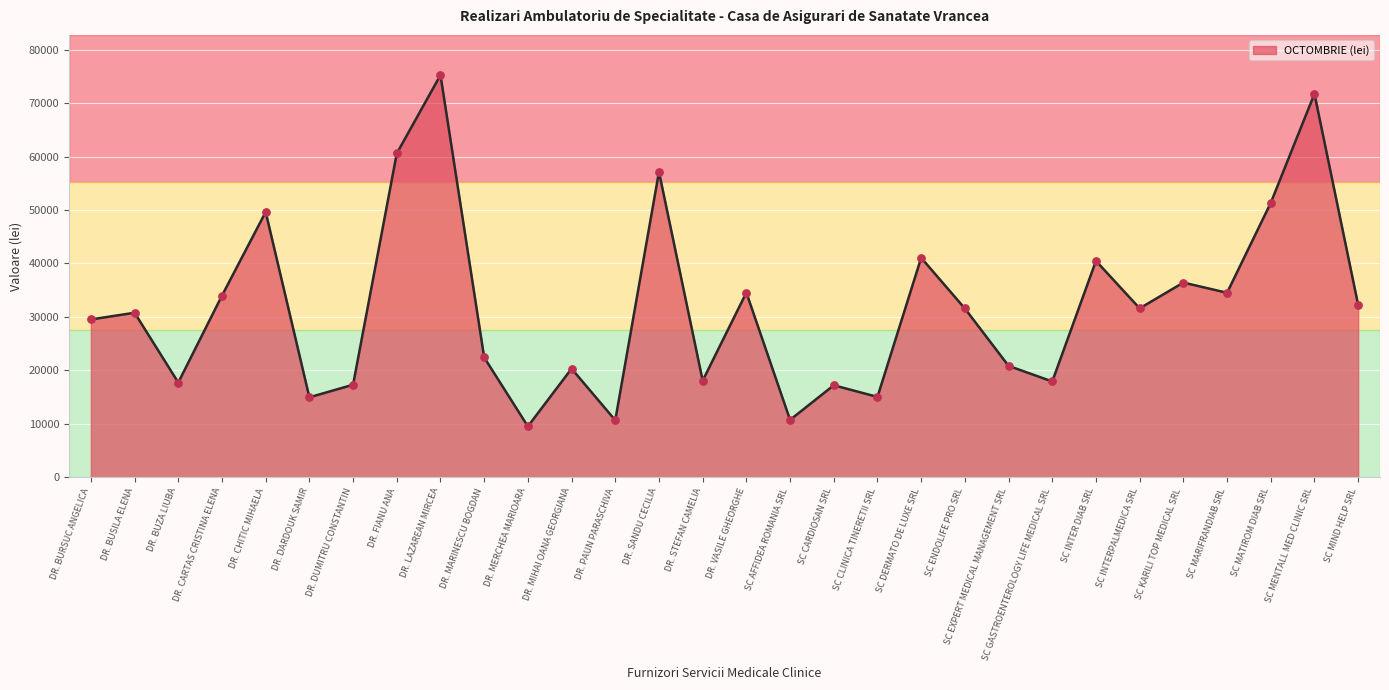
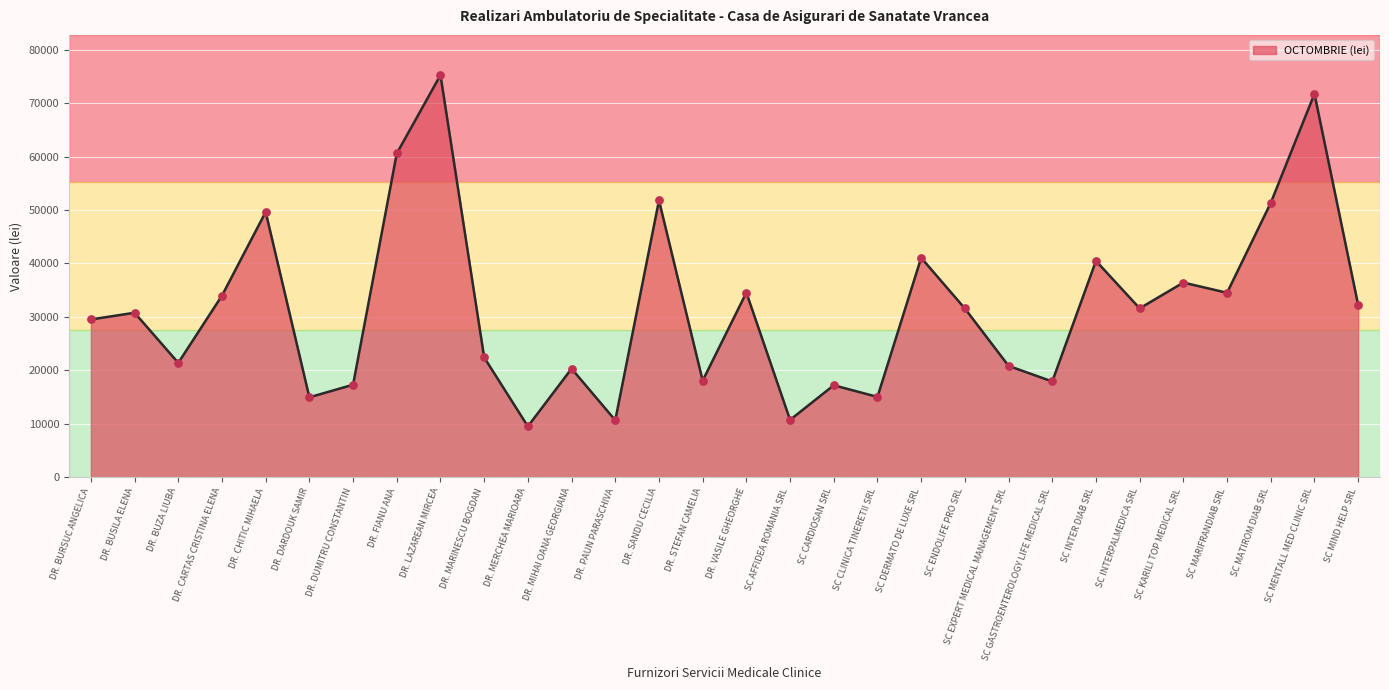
DR. BUZA LIUBA: 18000 -> 21000
DR. SANDU CECILIA: 57000 -> 52000
